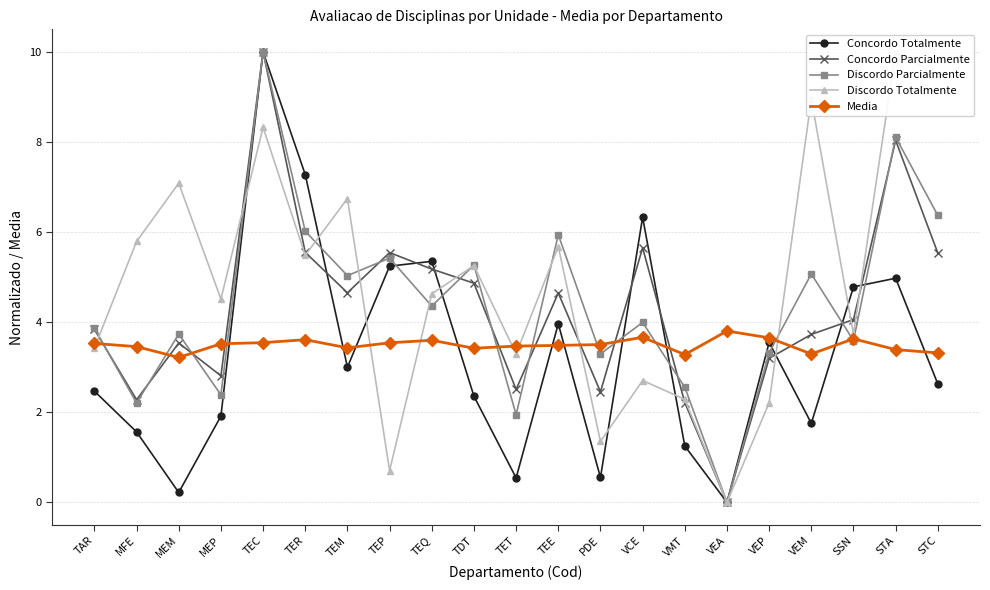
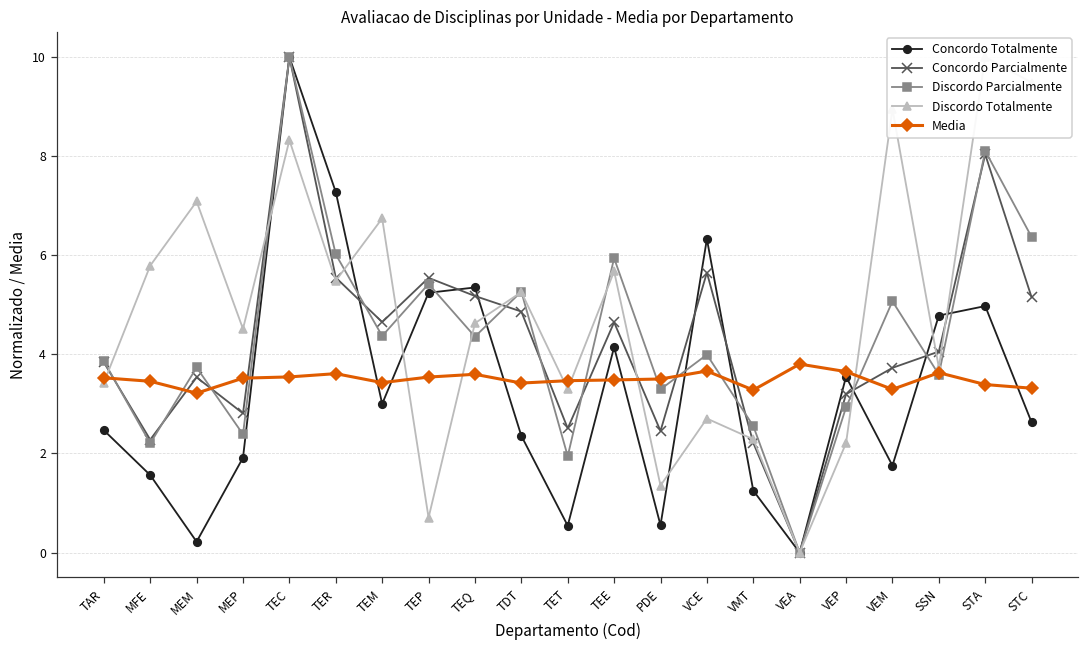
Discordo Parcialmente, TEM: 5.0 -> 4.4
Concordo Totalmente, TEE: 4.0 -> 4.1
Discordo Parcialmente, VEP: 3.3 -> 2.9
Concordo Parcialmente, STC: 5.5 -> 5.2
